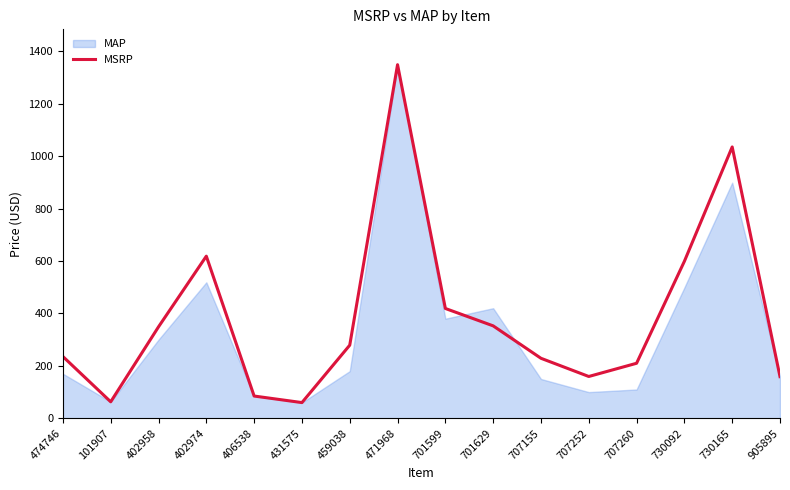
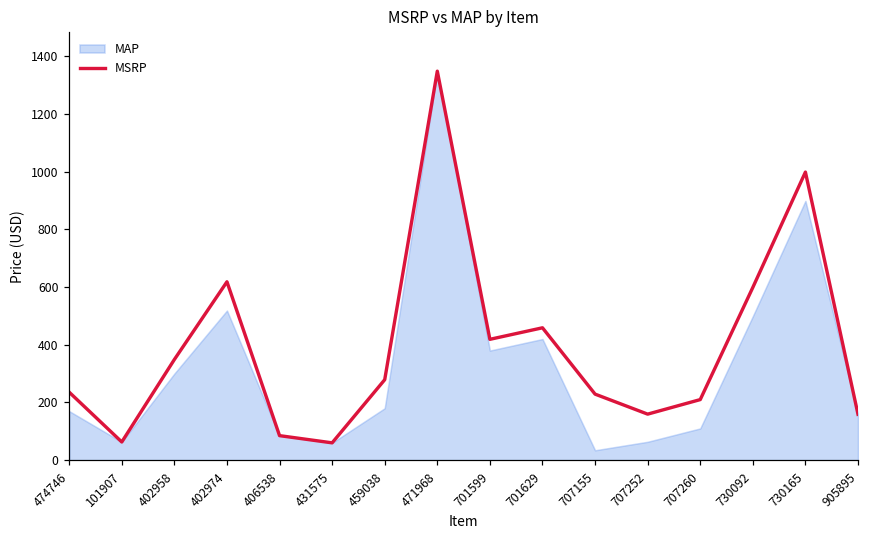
MSRP, 701629: 350 -> 460
MAP, 707155: 150 -> 30
MAP, 707252: 100 -> 60
MSRP, 730165: 1040 -> 1000
